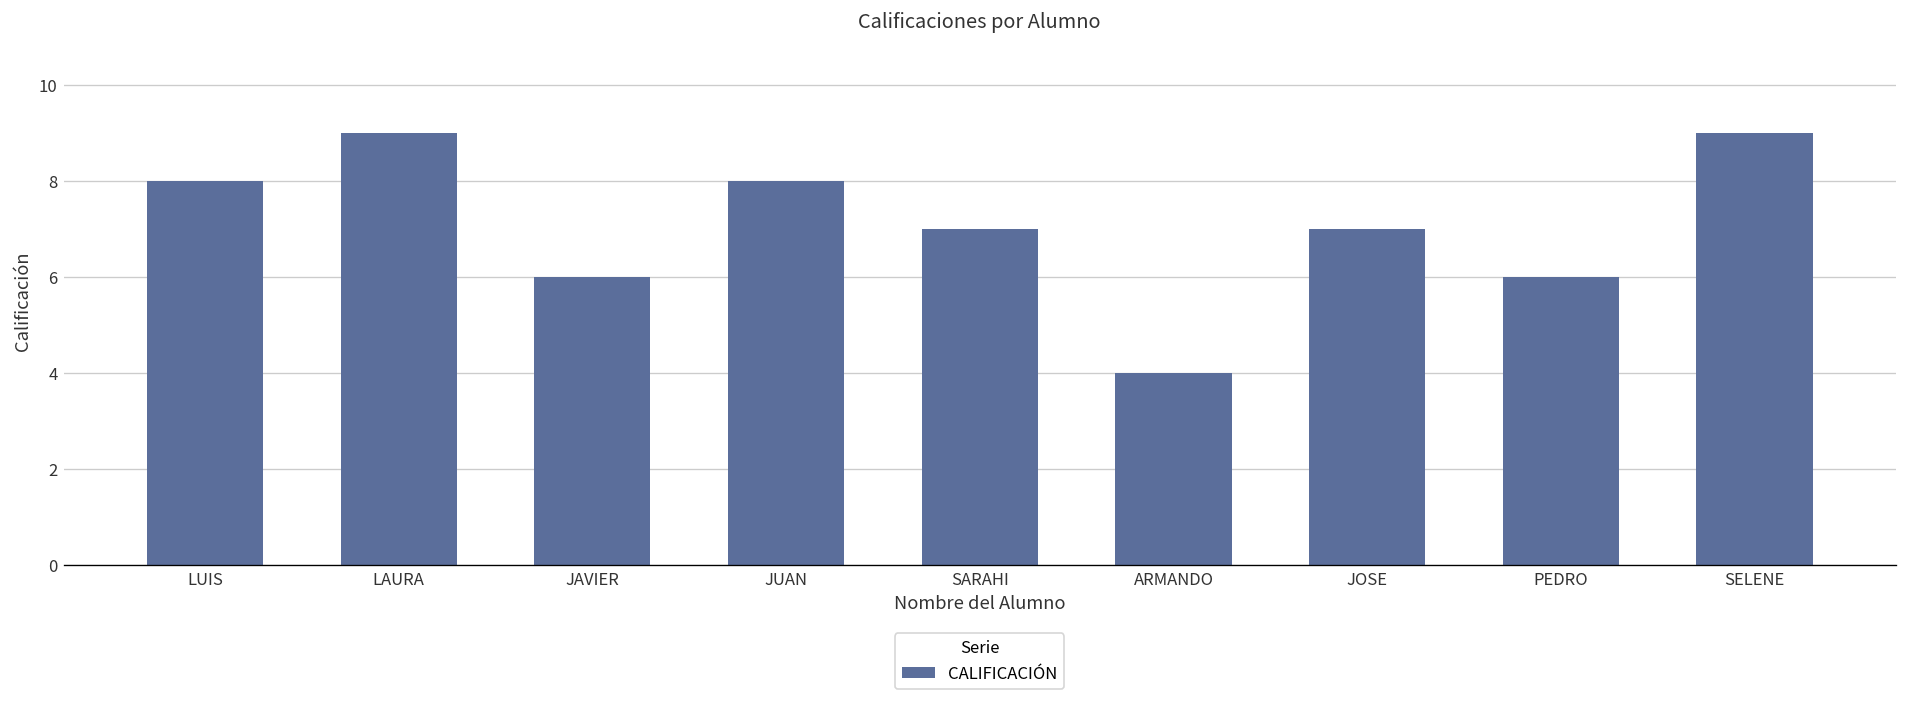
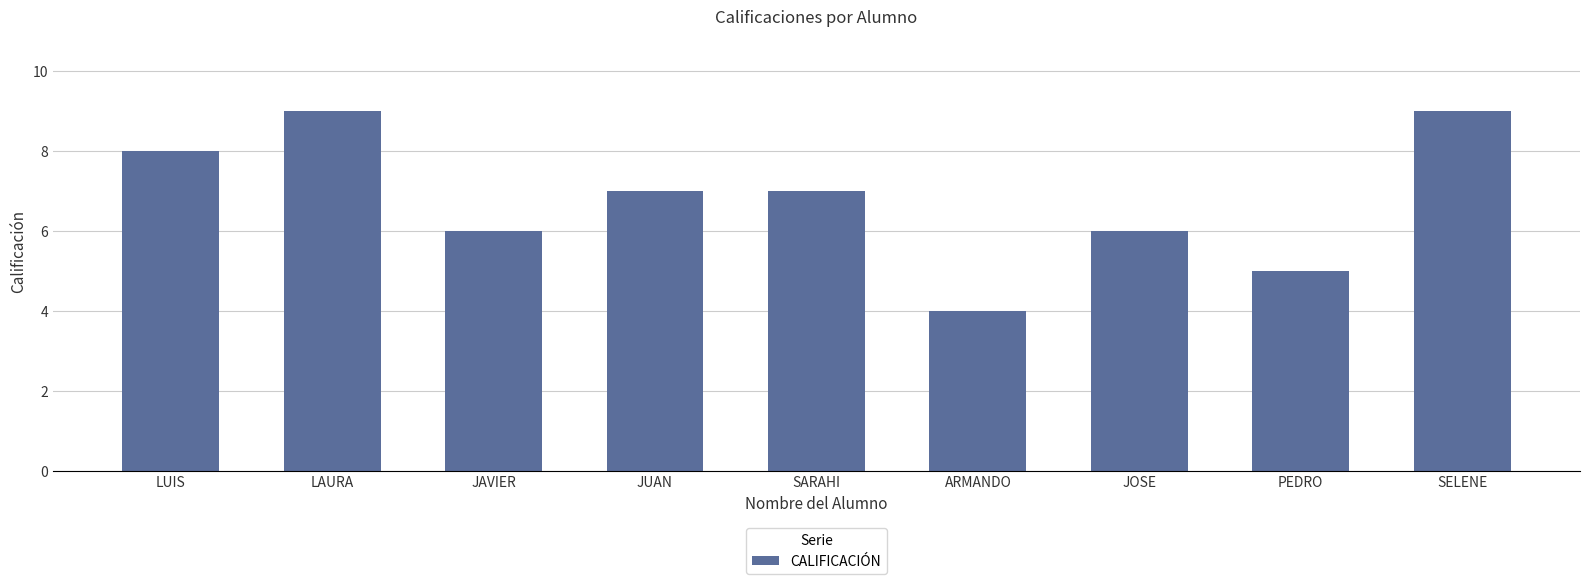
JUAN: 8 -> 7
JOSE: 7 -> 6
PEDRO: 6 -> 5
